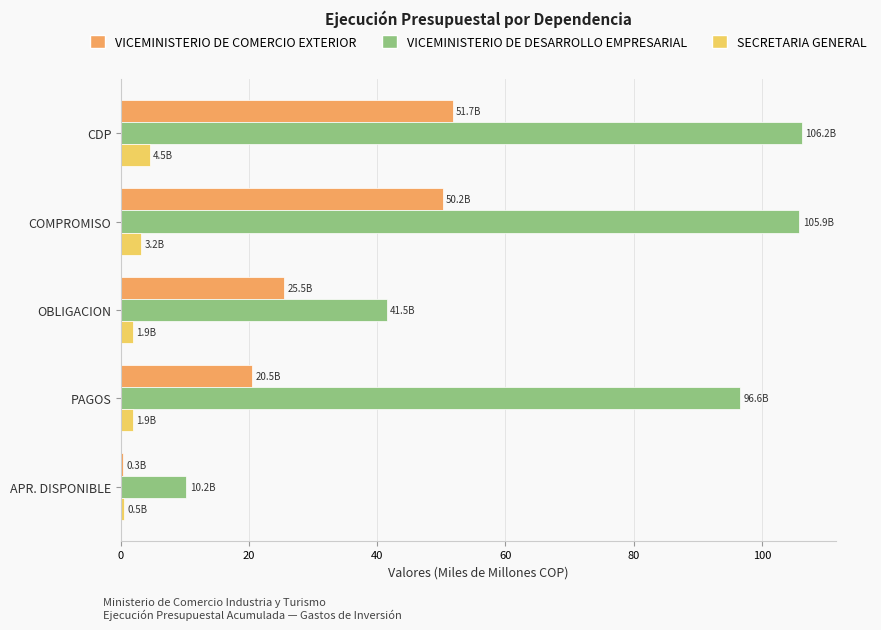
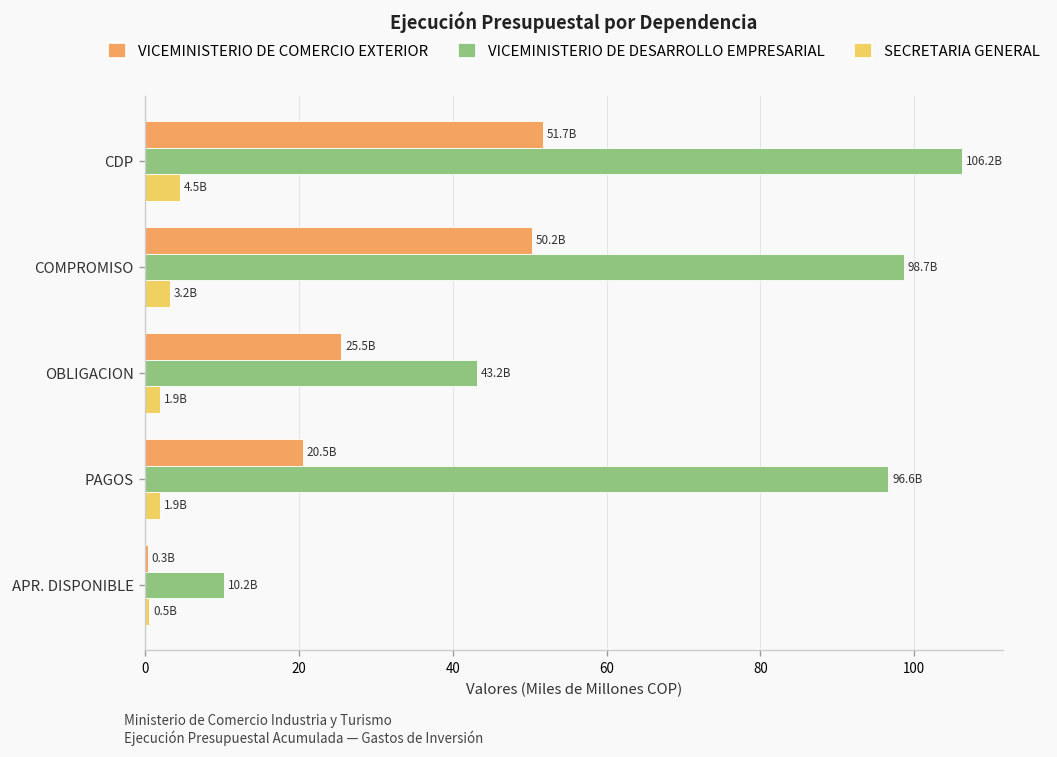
VICEMINISTERIO DE DESARROLLO EMPRESARIAL, COMPROMISO: 105.9B -> 98.7B
VICEMINISTERIO DE DESARROLLO EMPRESARIAL, OBLIGACION: 41.5B -> 43.2B
